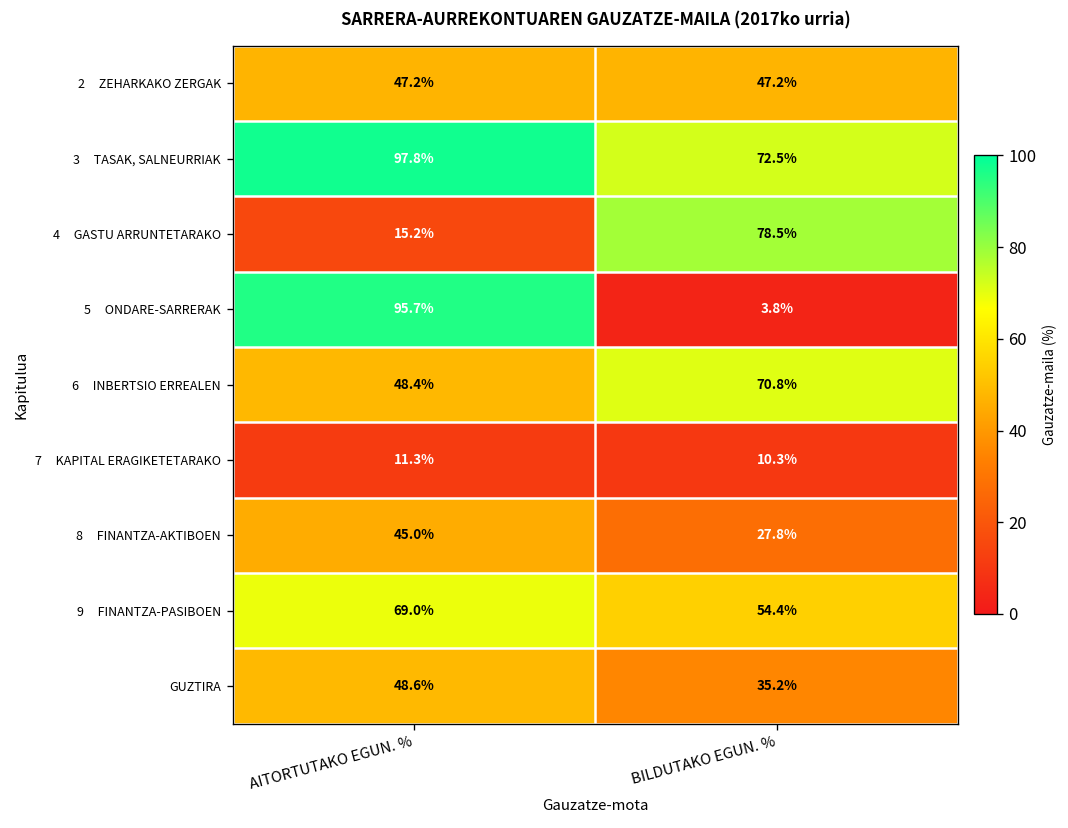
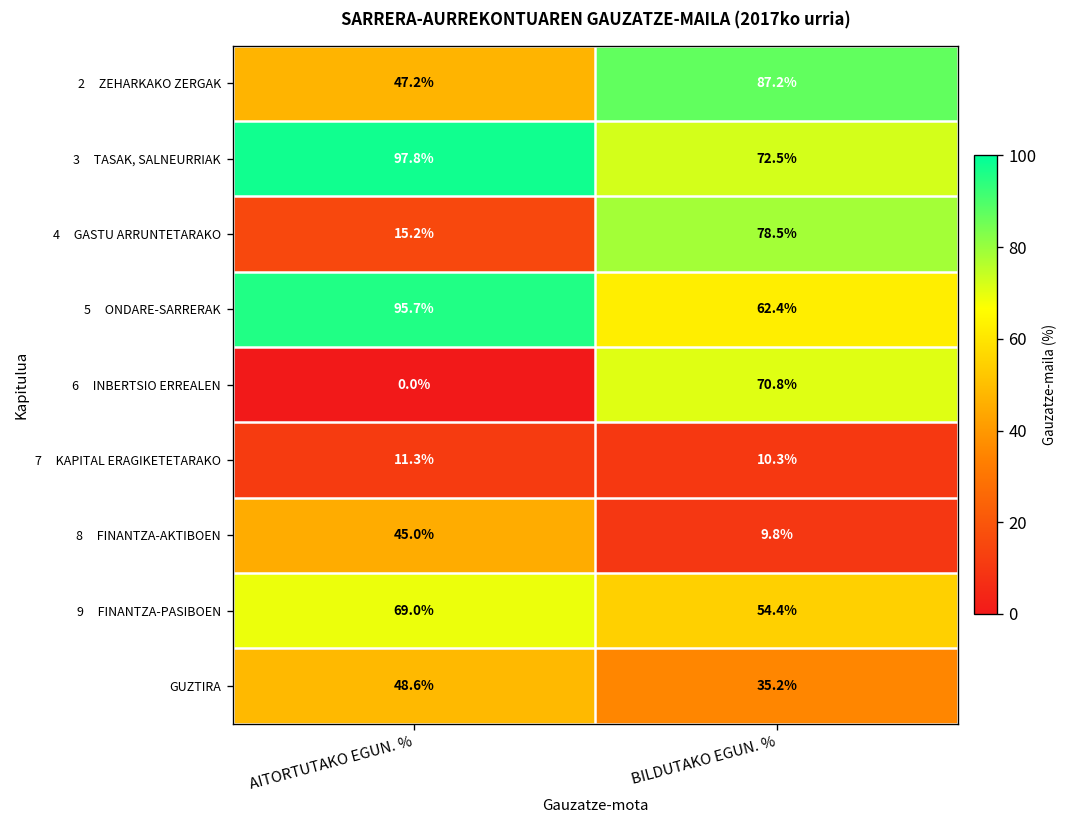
2 ZEHARKAKO ZERGAK, BILDUTAKO EGUN. %: 47.2% -> 87.2%
5 ONDARE-SARRERAK, BILDUTAKO EGUN. %: 3.8% -> 62.4%
6 INBERTSIO ERREALEN, AITORTUTAKO EGUN. %: 48.4% -> 0.0%
8 FINANTZA-AKTIBOEN, BILDUTAKO EGUN. %: 27.8% -> 9.8%
